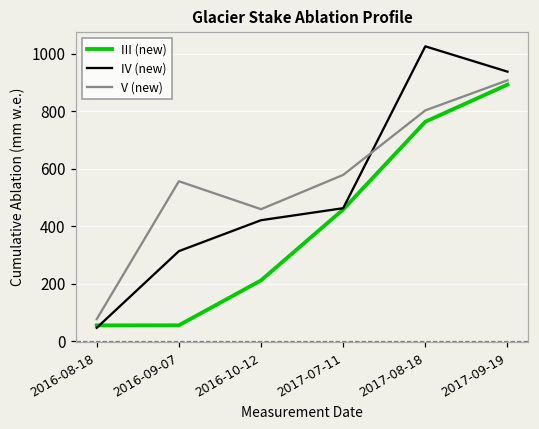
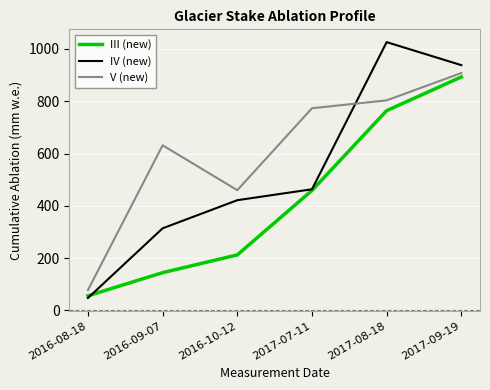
III (new), 2016-09-07: 60 -> 140
V (new), 2016-09-07: 560 -> 630
V (new), 2017-07-11: 580 -> 770
